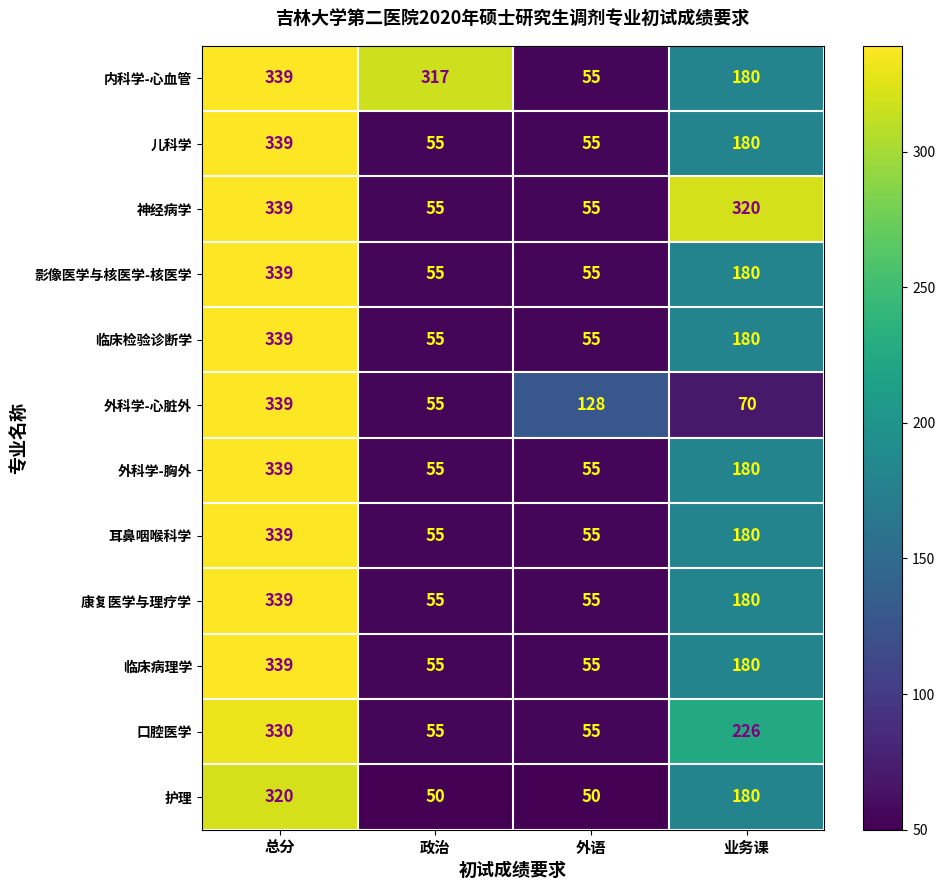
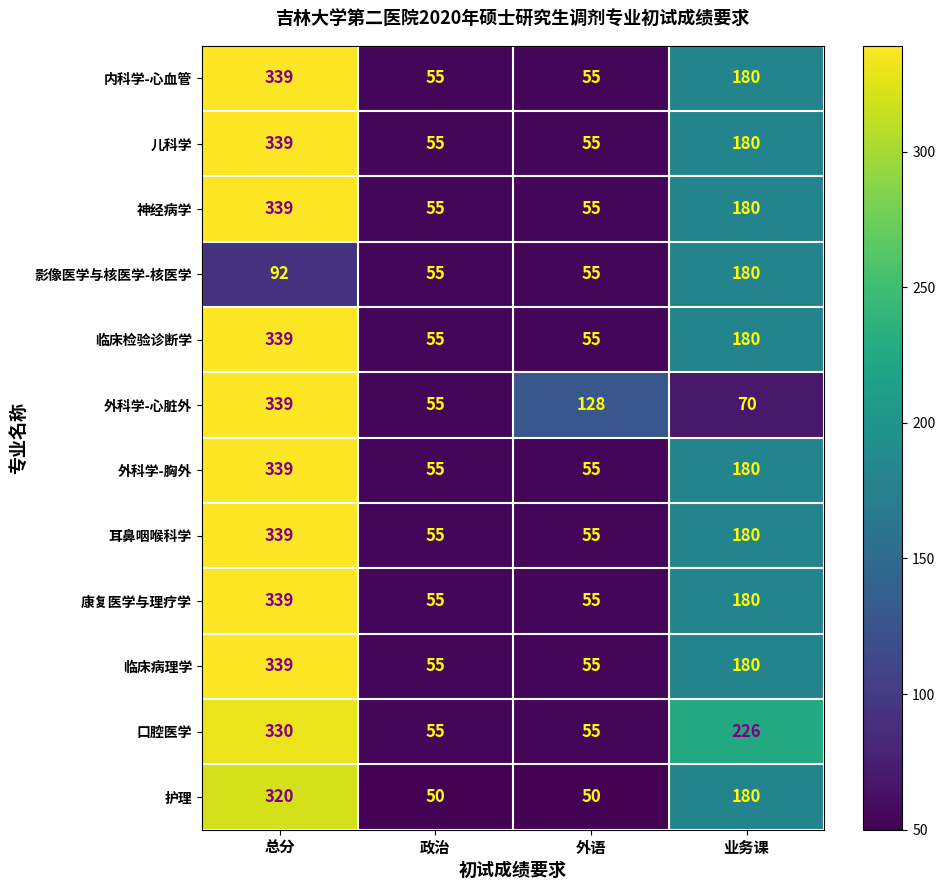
内科学-心血管, 政治: 317 -> 55
神经病学, 业务课: 320 -> 180
影像医学与核医学-核医学, 总分: 339 -> 92
